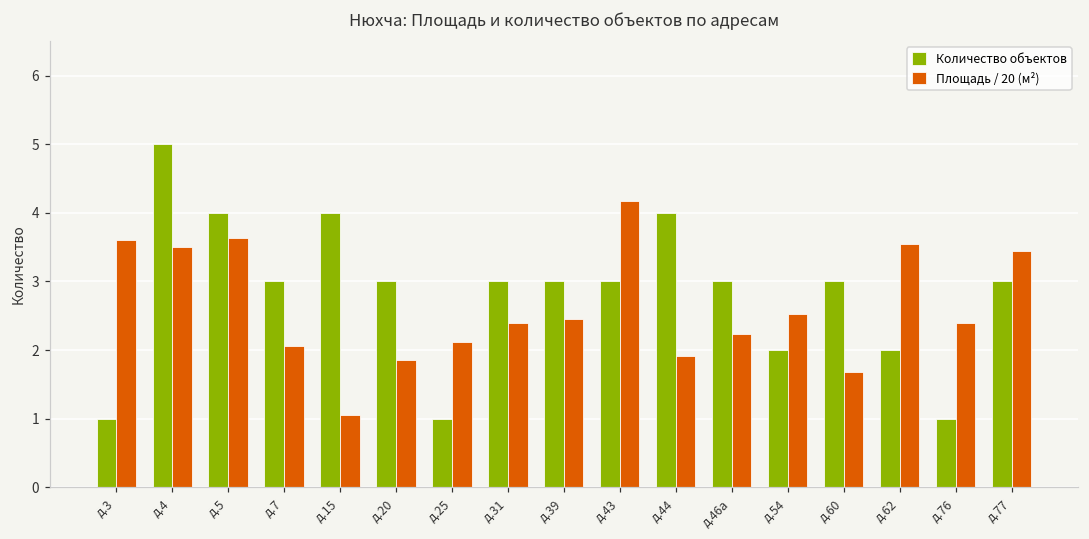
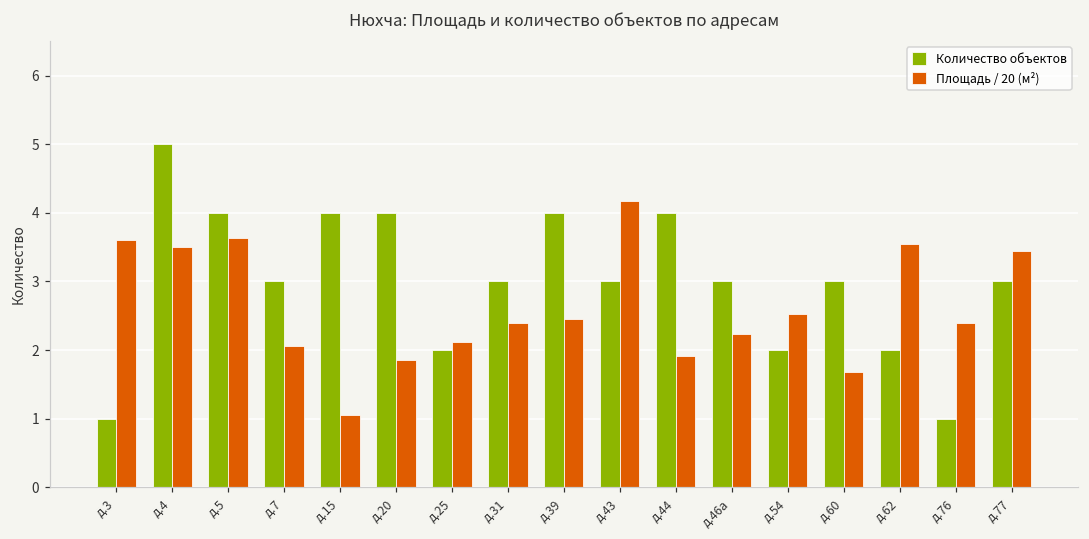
Количество объектов, д.20: 3 -> 4
Количество объектов, д.25: 1 -> 2
Количество объектов, д.39: 3 -> 4
